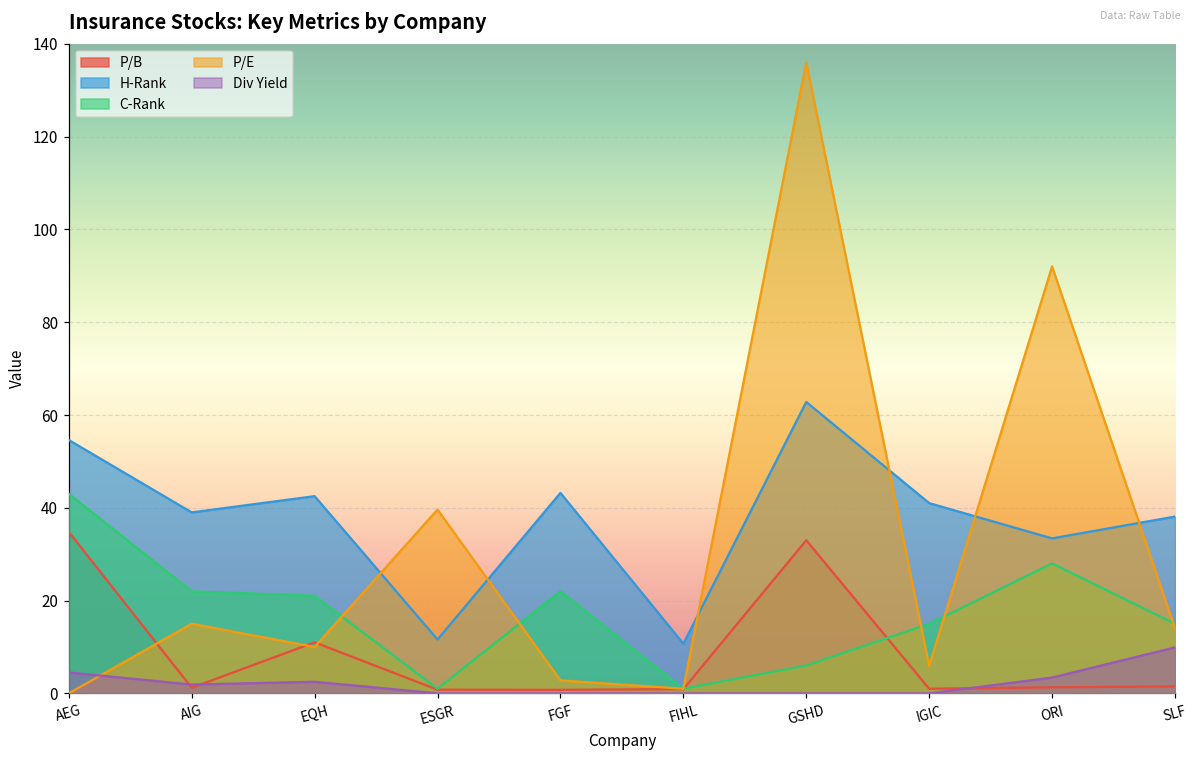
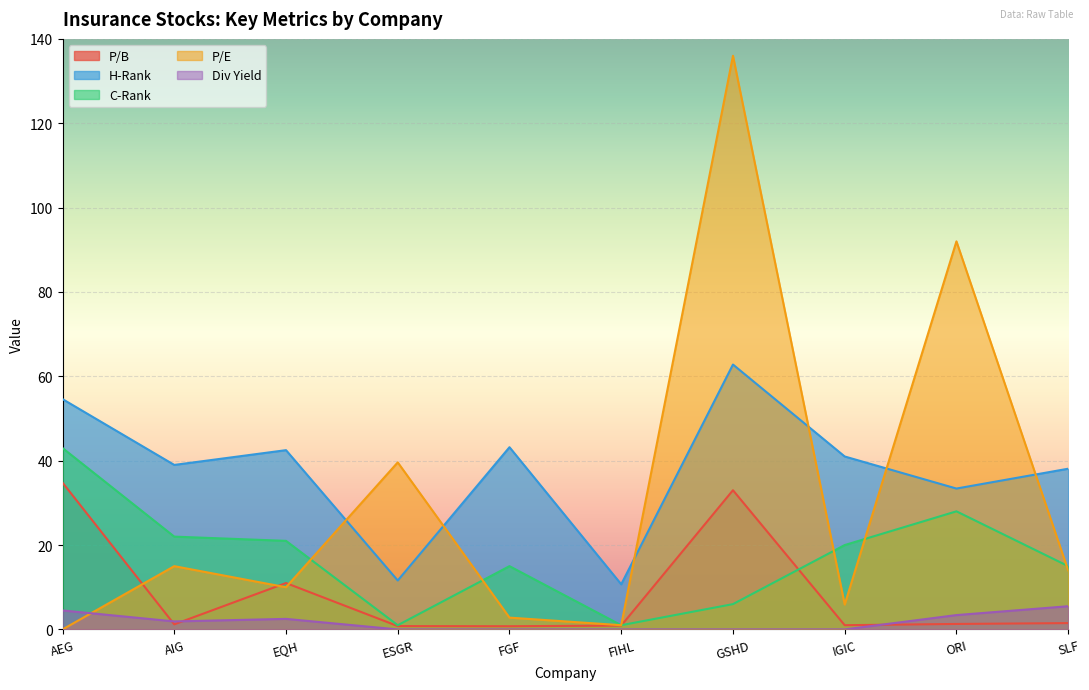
C-Rank, FGF: 22 -> 15
C-Rank, IGIC: 15 -> 20
Div Yield, SLF: 10 -> 6
